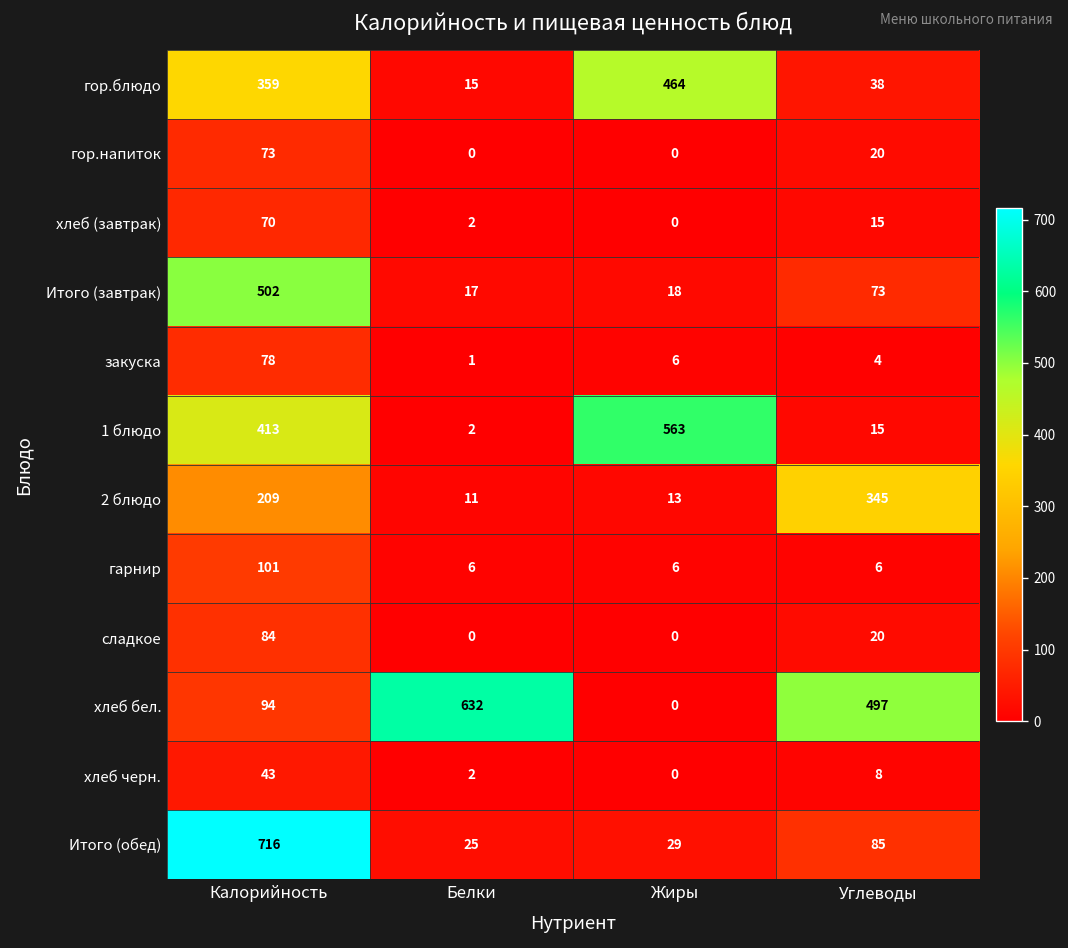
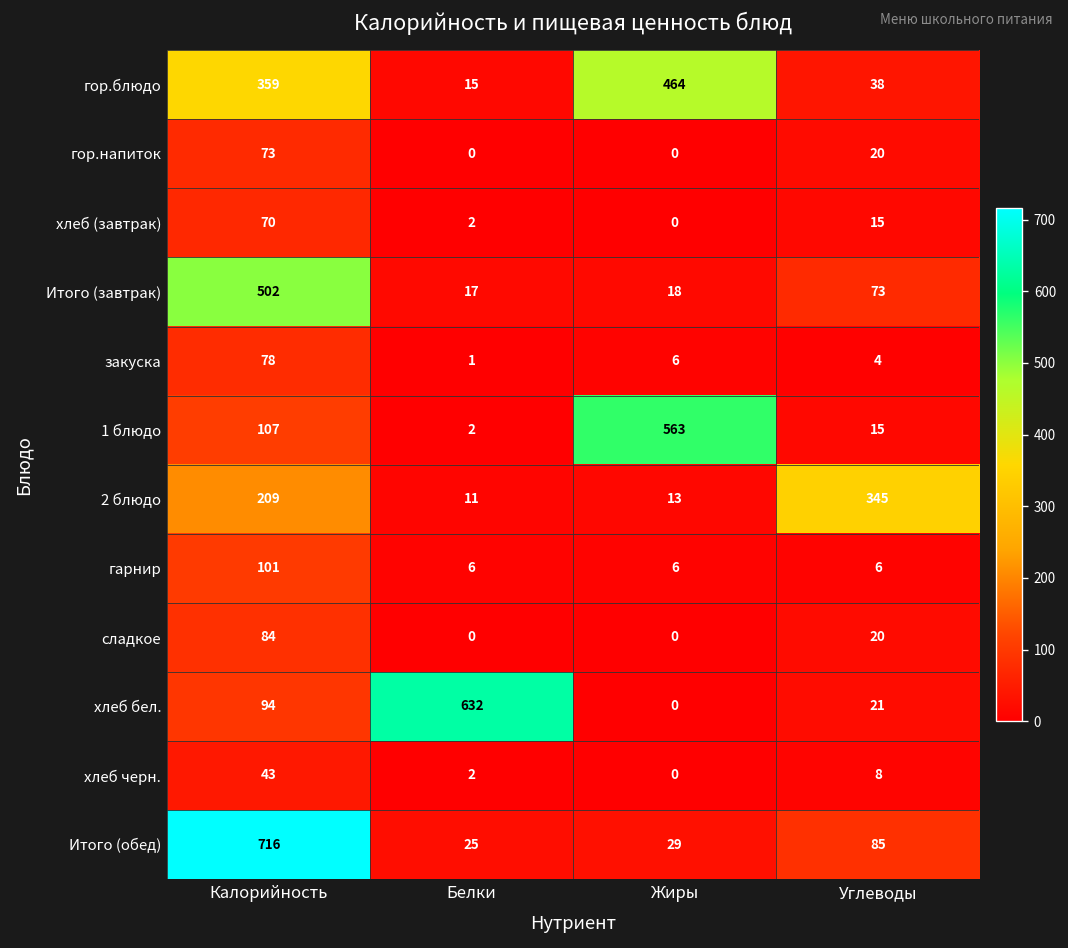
1 блюдо, Калорийность: 413 -> 107
хлеб бел., Углеводы: 497 -> 21
